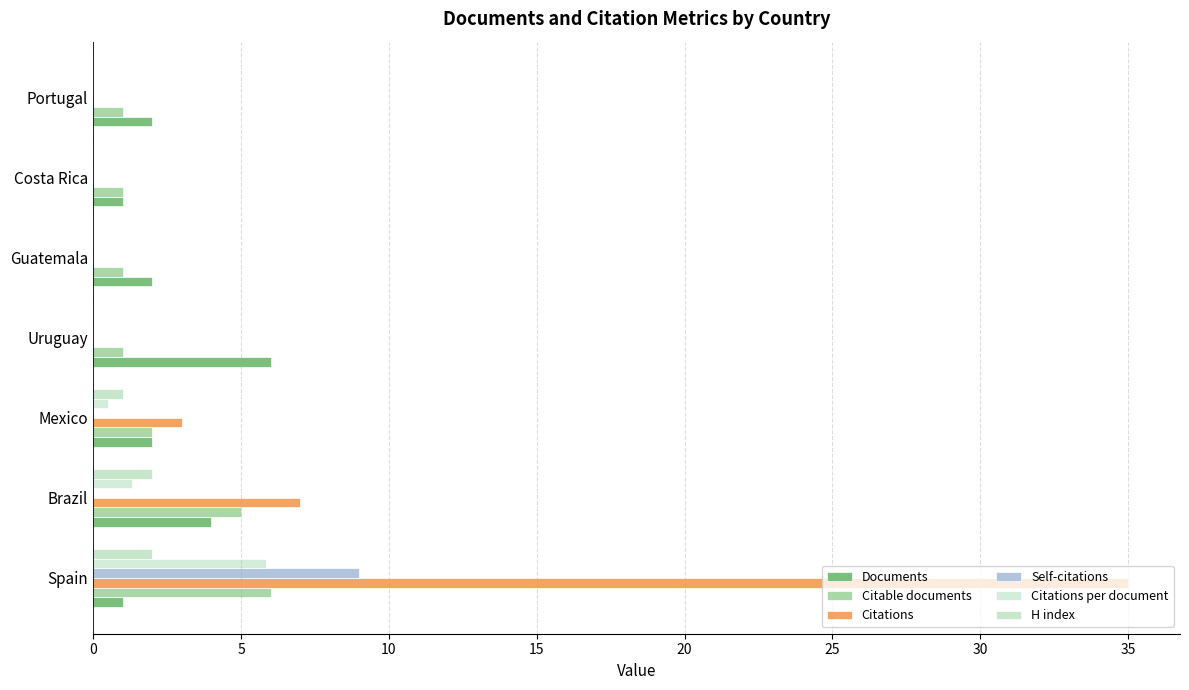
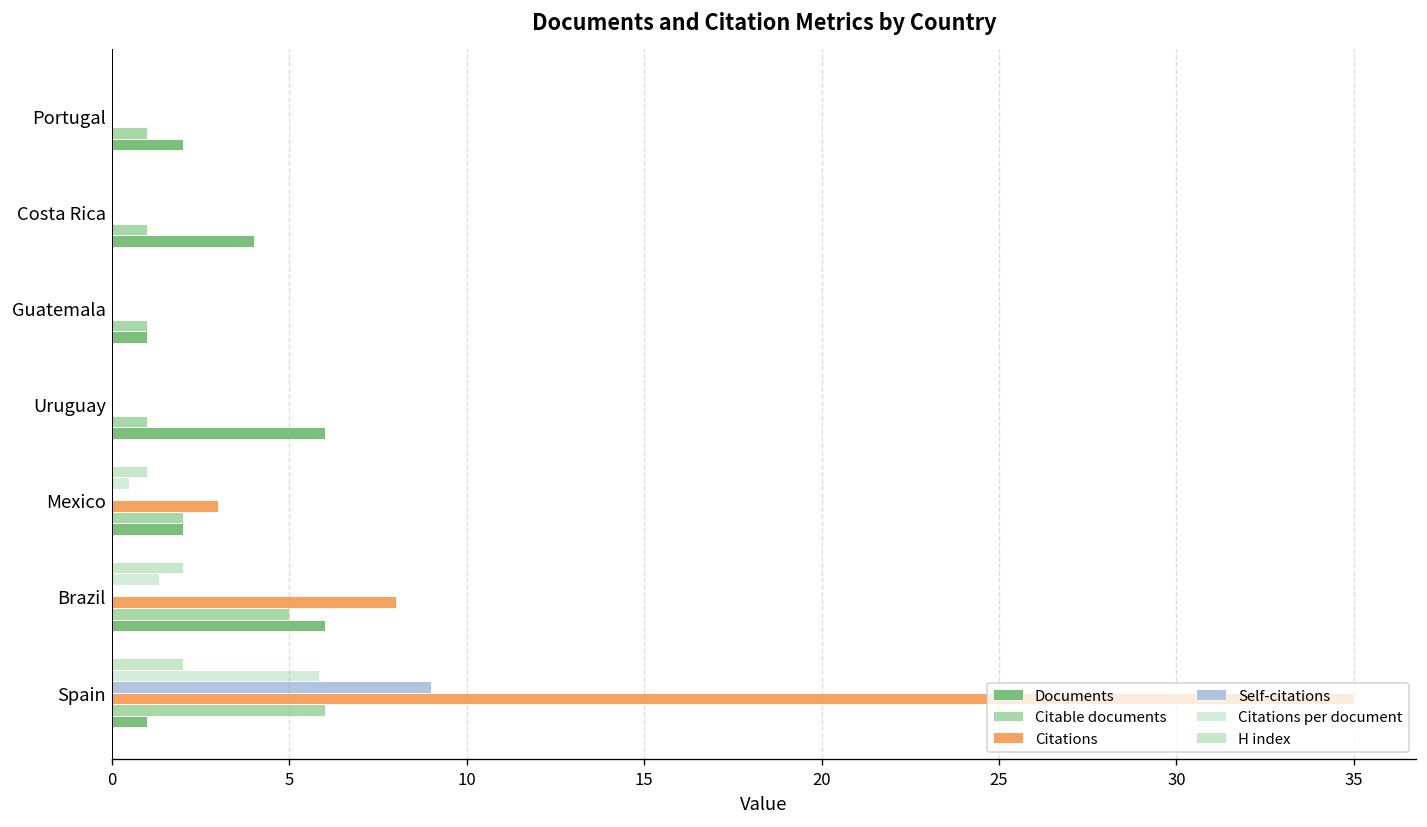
Documents, Costa Rica: 1 -> 4
Documents, Guatemala: 2 -> 1
Citations, Brazil: 7 -> 8
Documents, Brazil: 4 -> 6
